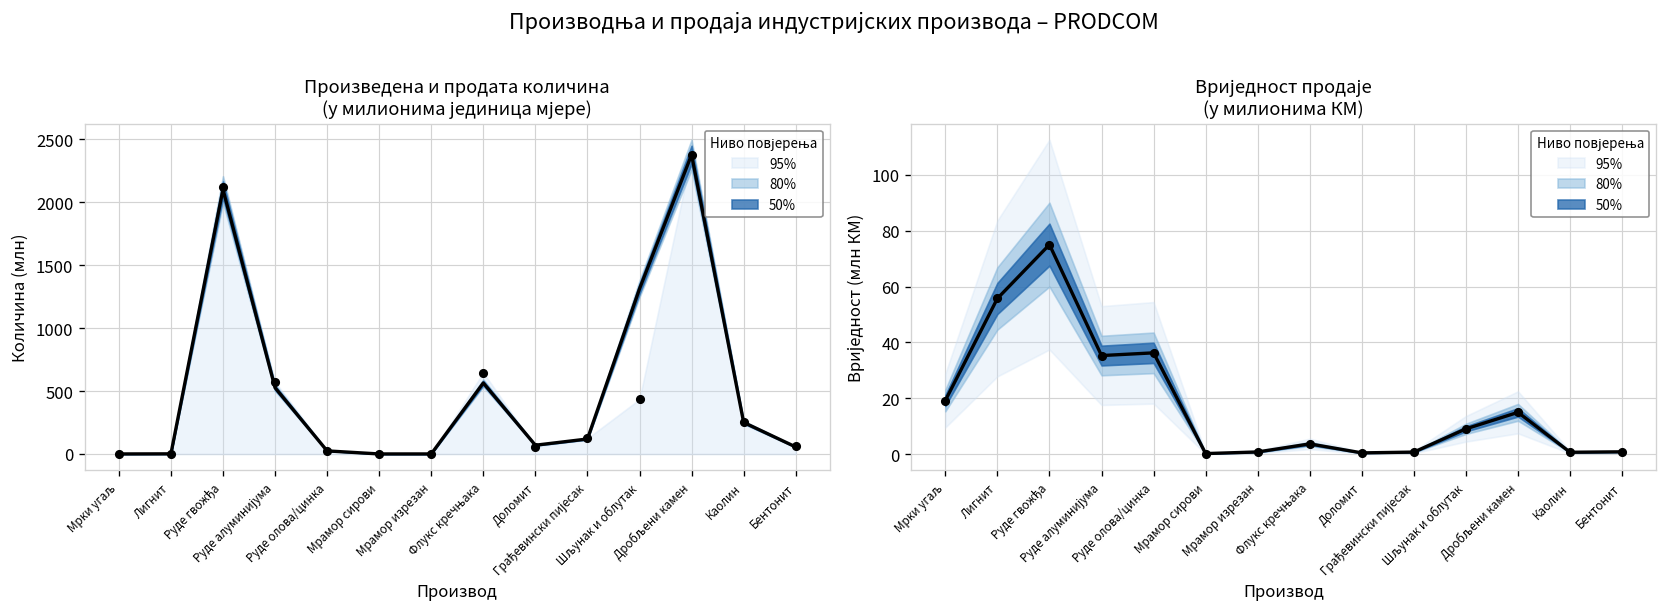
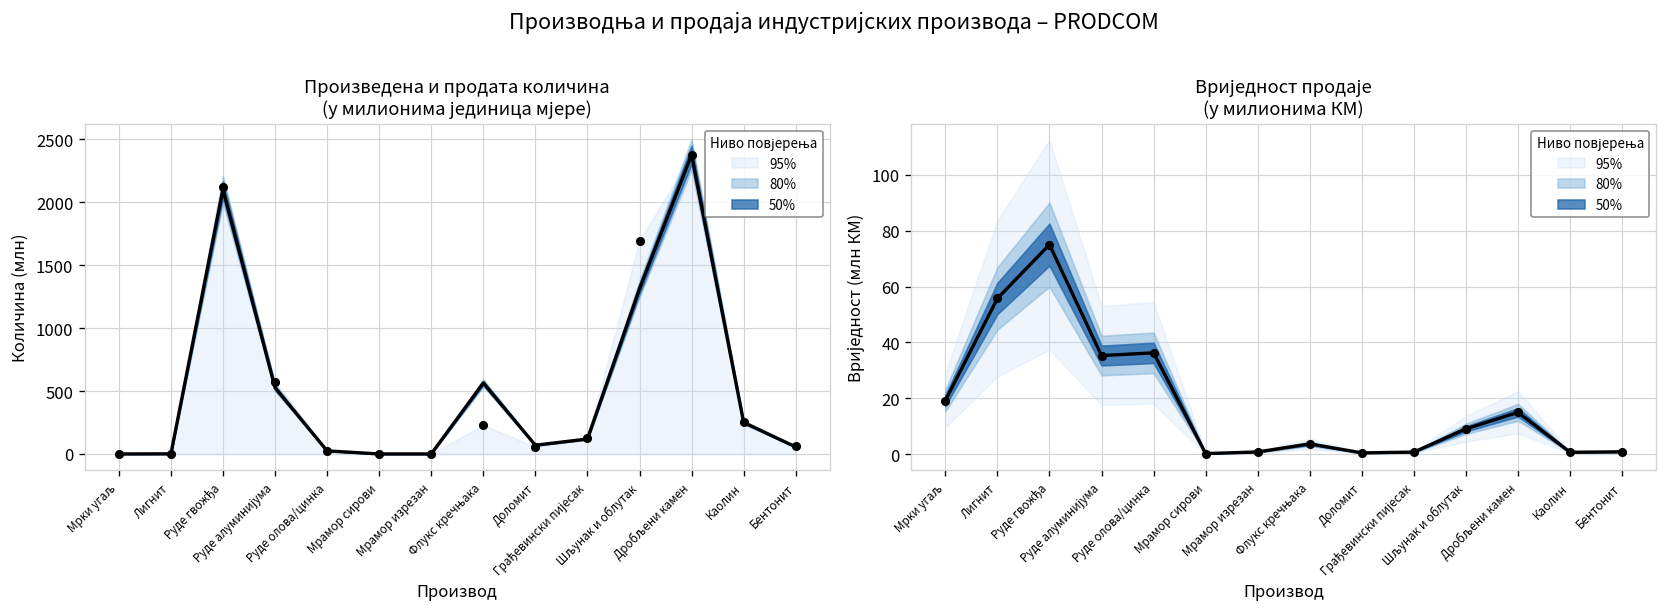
Произведена и продата количина (у милионима јединица мјере), 95%, Флукс кречњака: 650 -> 230
Произведена и продата количина (у милионима јединица мјере), 95%, Шљунак и облутак: 430 -> 1690
